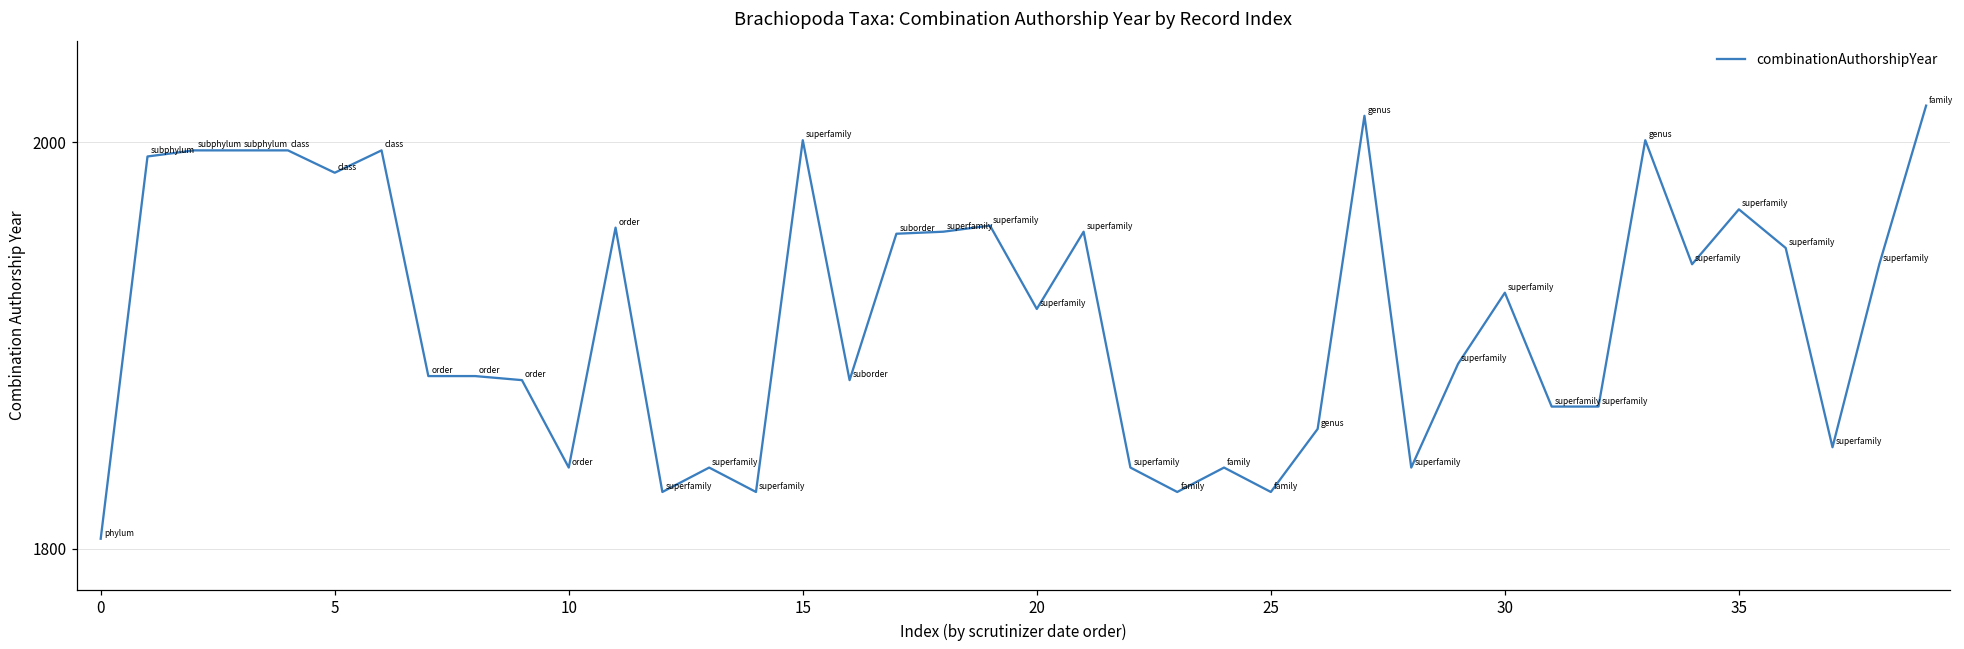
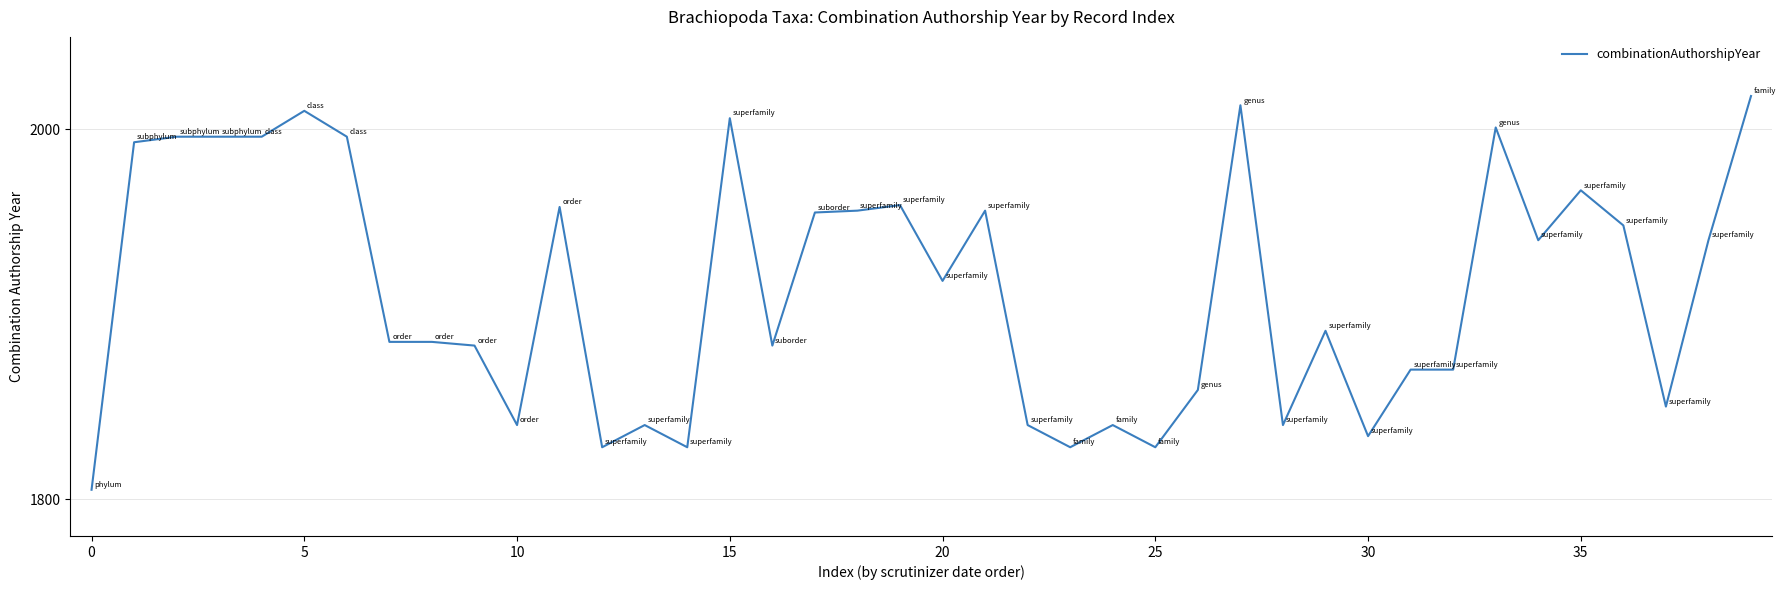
5: 1985 -> 2010
15: 2001 -> 2006
30: 1926 -> 1834
